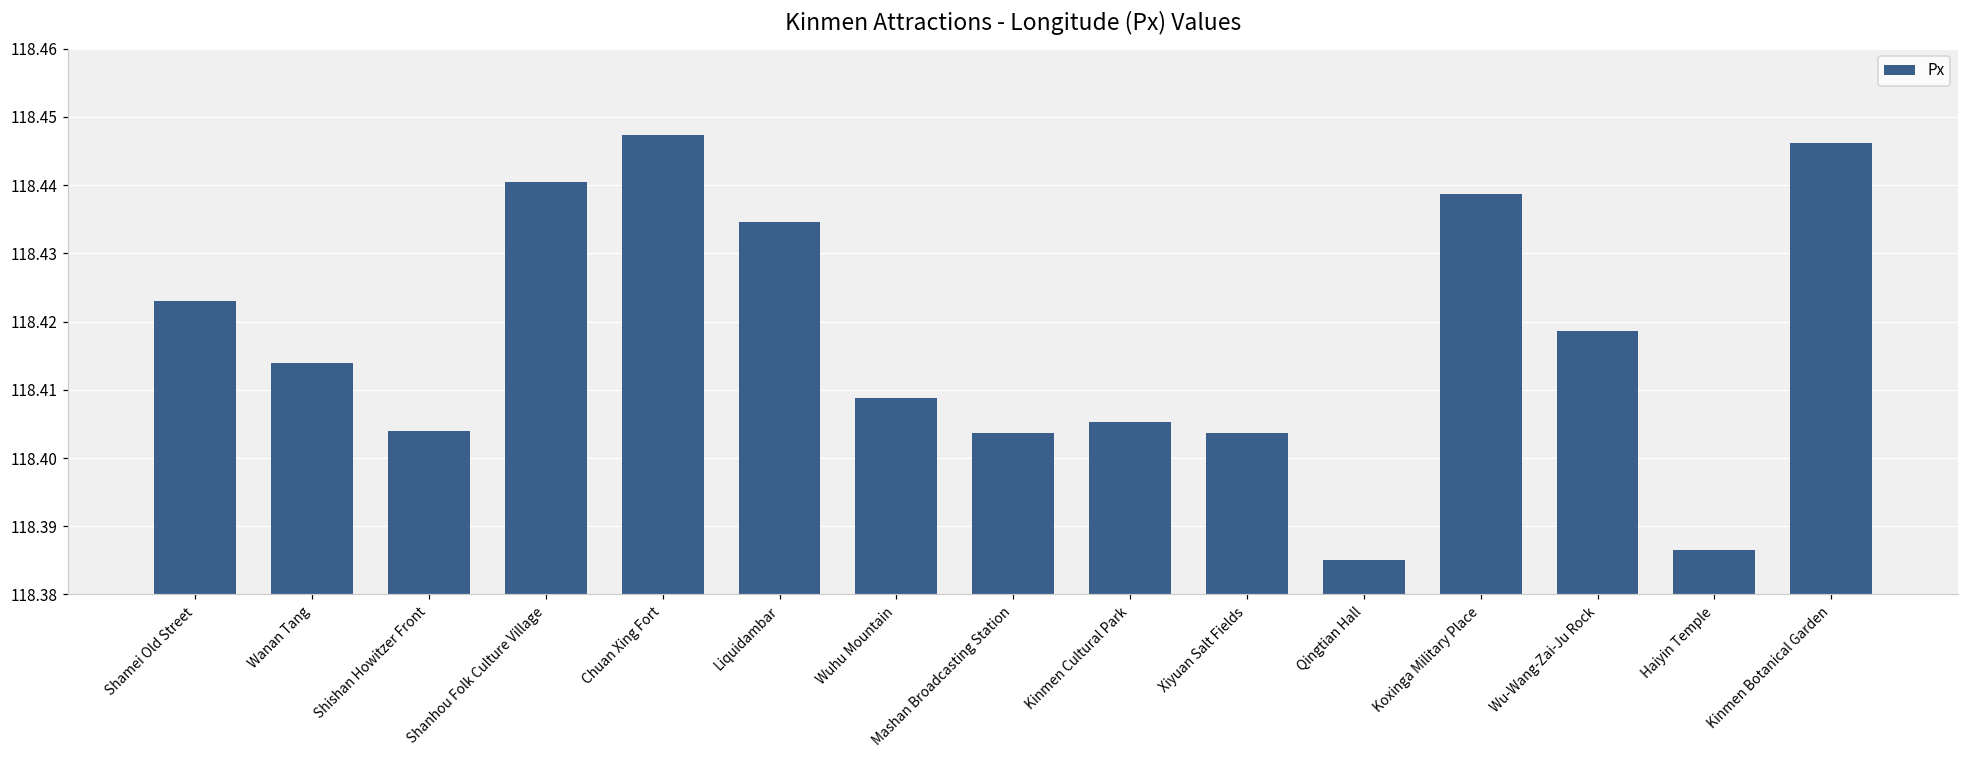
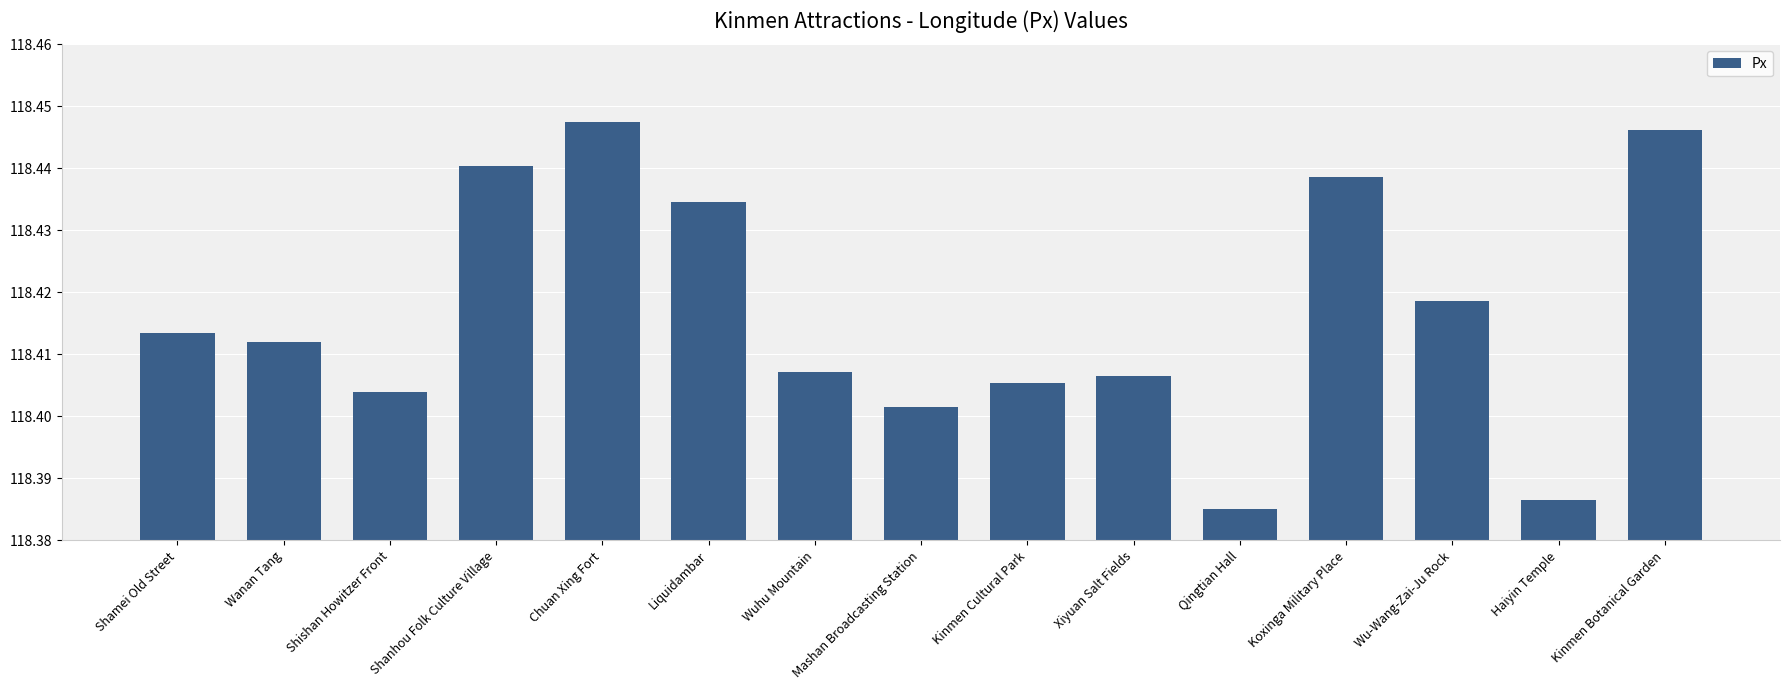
Shamei Old Street: 118.423 -> 118.413
Wanan Tang: 118.414 -> 118.412
Wuhu Mountain: 118.409 -> 118.407
Mashan Broadcasting Station: 118.404 -> 118.401
Xiyuan Salt Fields: 118.404 -> 118.406
